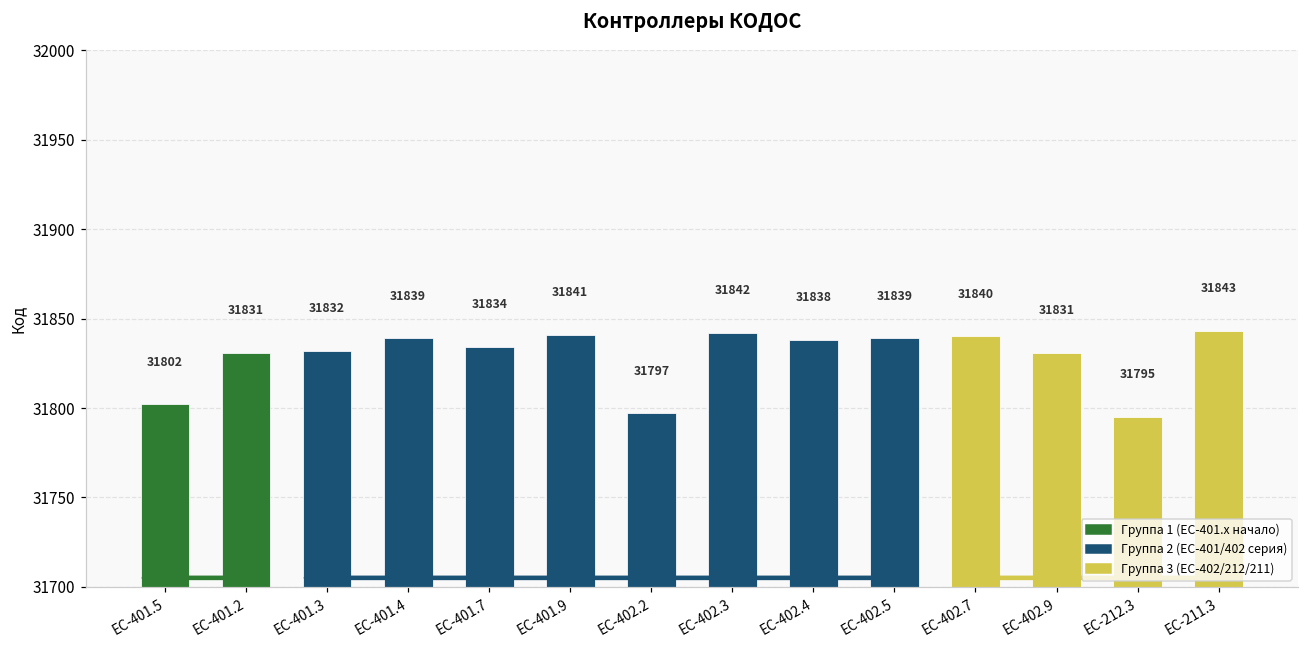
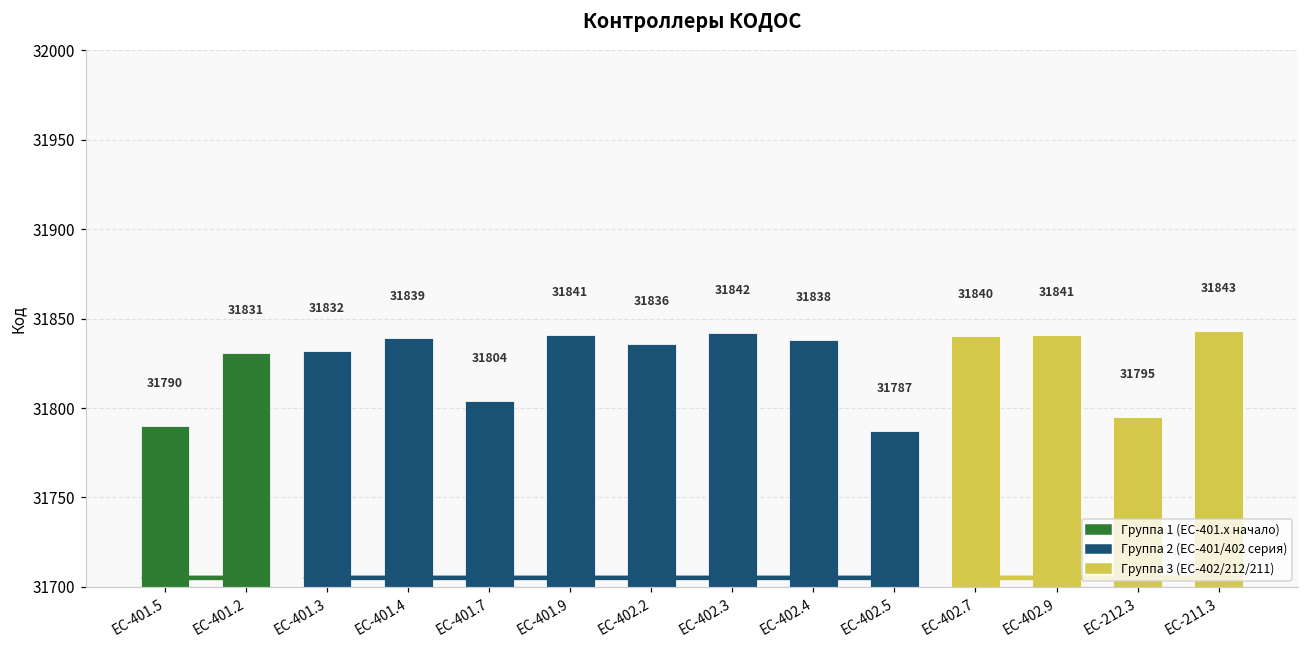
ЕС-401.5: 31802 -> 31790
ЕС-401.7: 31834 -> 31804
ЕС-402.2: 31797 -> 31836
ЕС-402.5: 31839 -> 31787
ЕС-402.9: 31831 -> 31841
